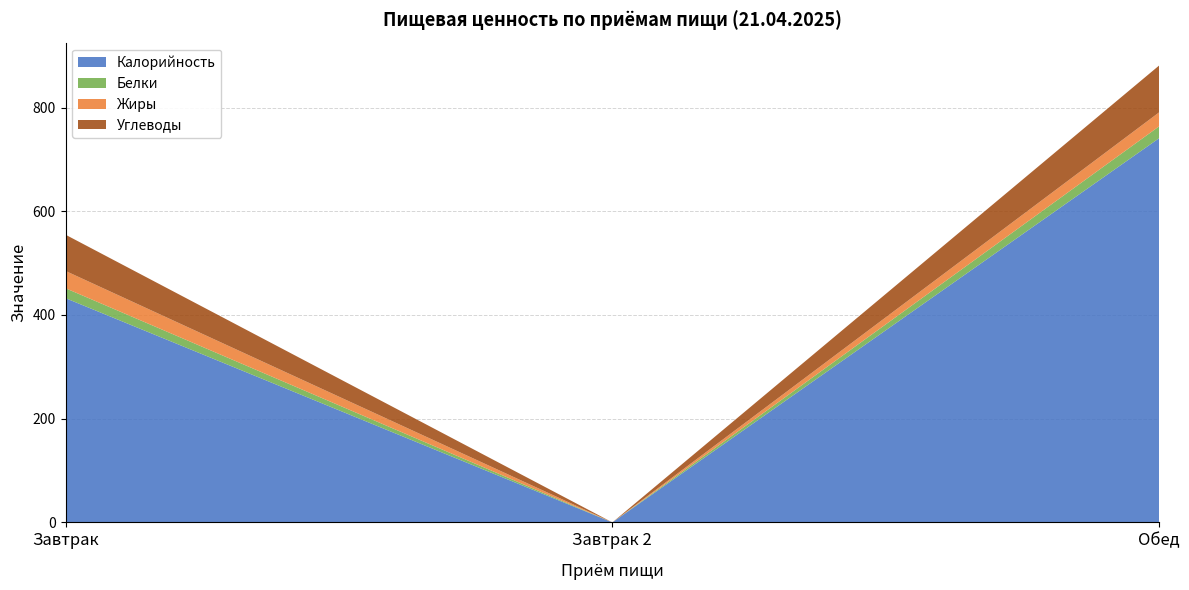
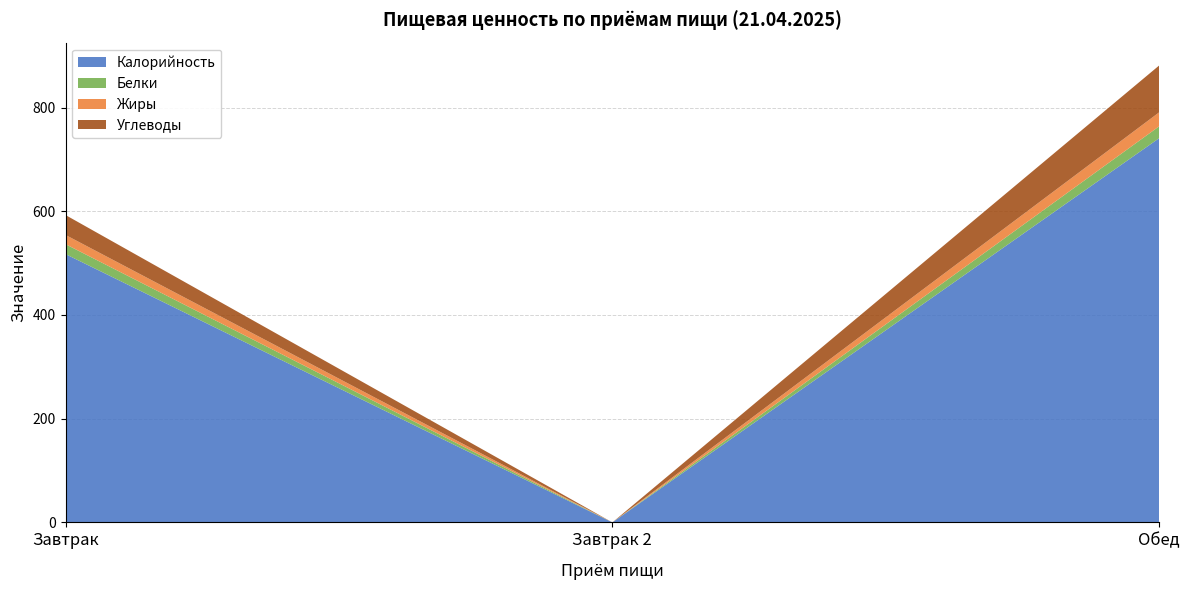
Калорийность, Завтрак: 430 -> 520
Жиры, Завтрак: 30 -> 20
Углеводы, Завтрак: 70 -> 40
